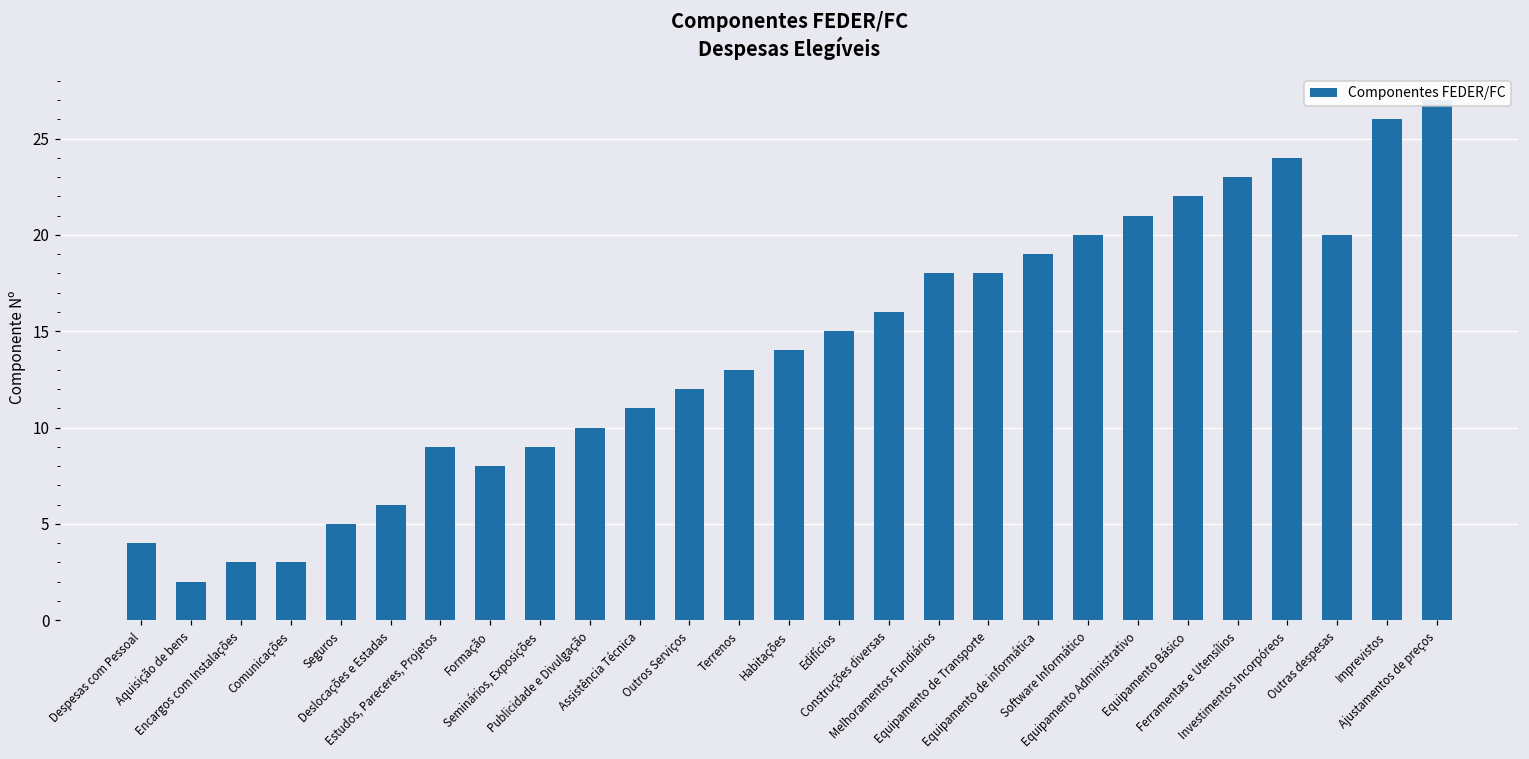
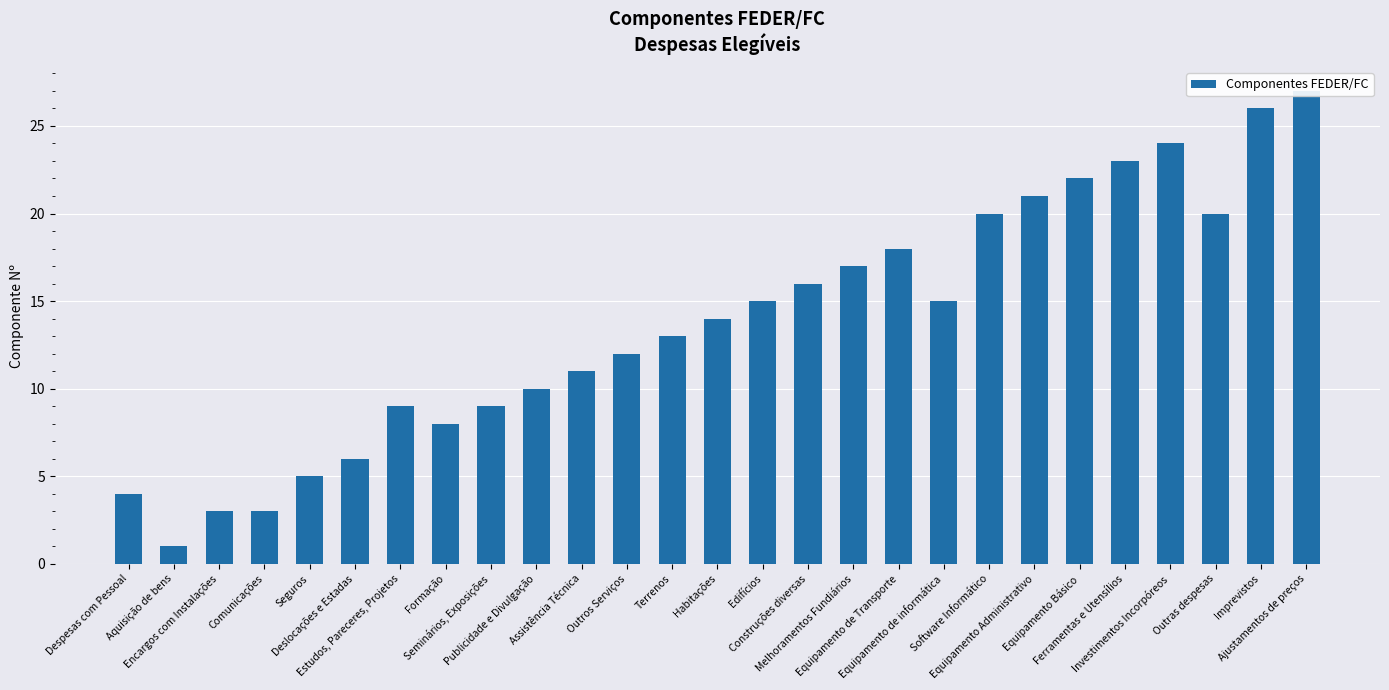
Aquisição de bens: 2 -> 1
Melhoramentos Fundiários: 18 -> 17
Equipamento de informática: 19 -> 15
